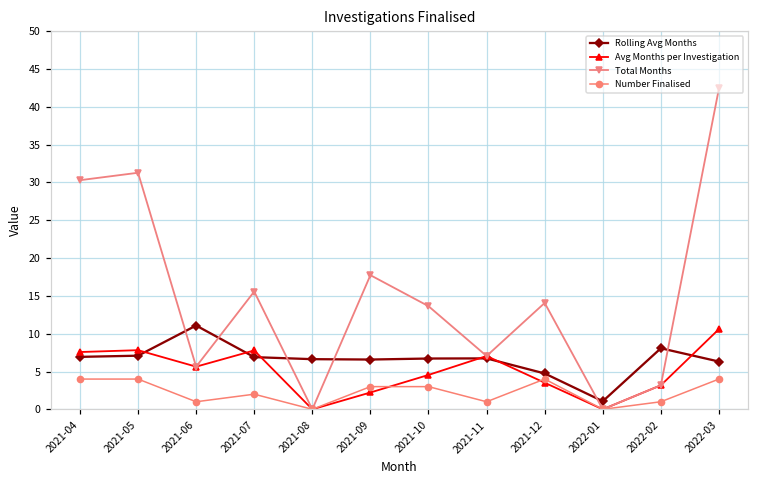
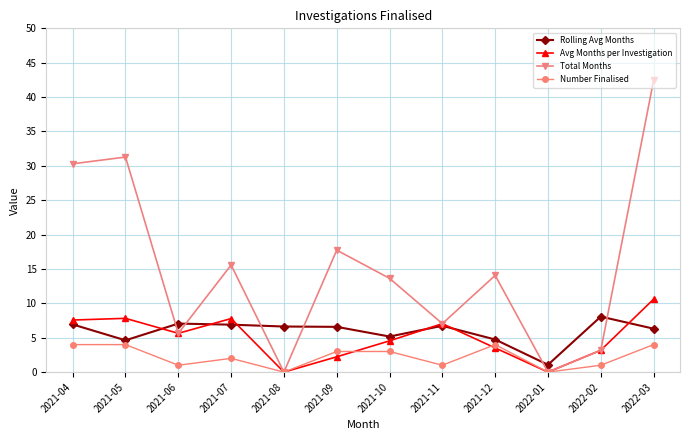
Rolling Avg Months, 2021-05: 7 -> 5
Rolling Avg Months, 2021-06: 11 -> 7
Rolling Avg Months, 2021-10: 7 -> 5
